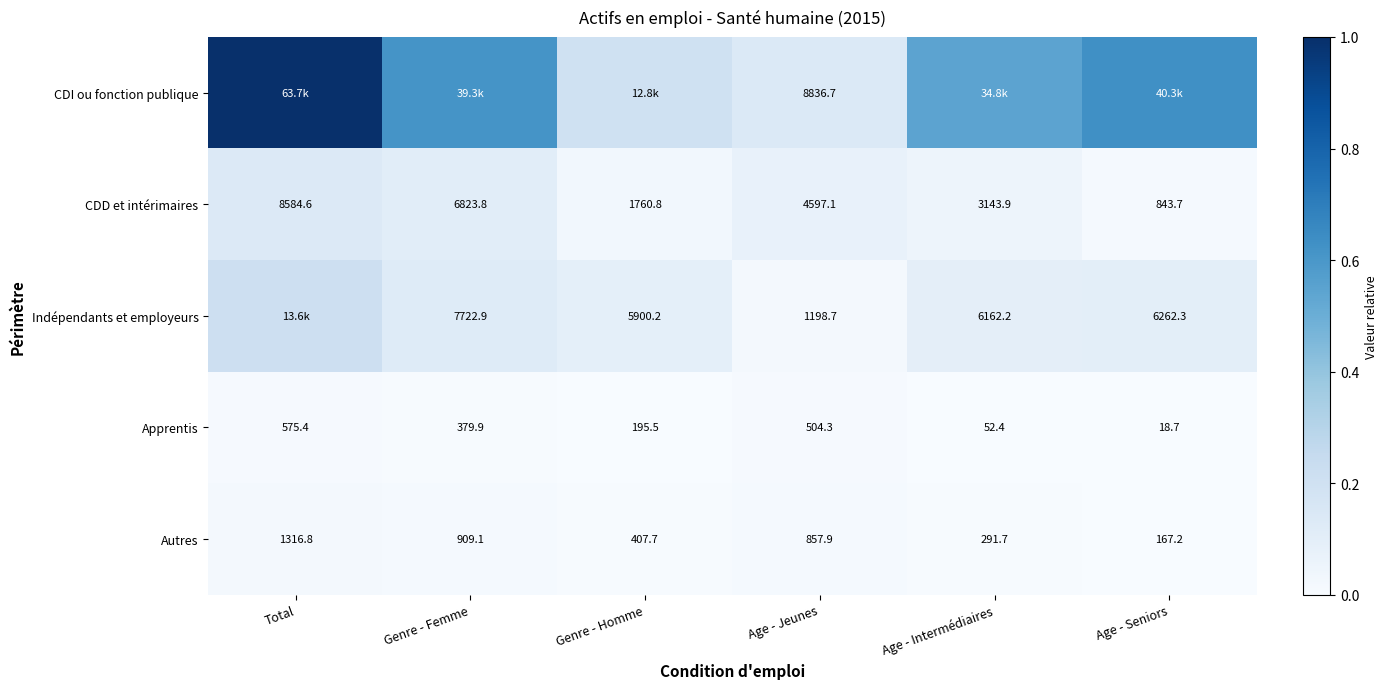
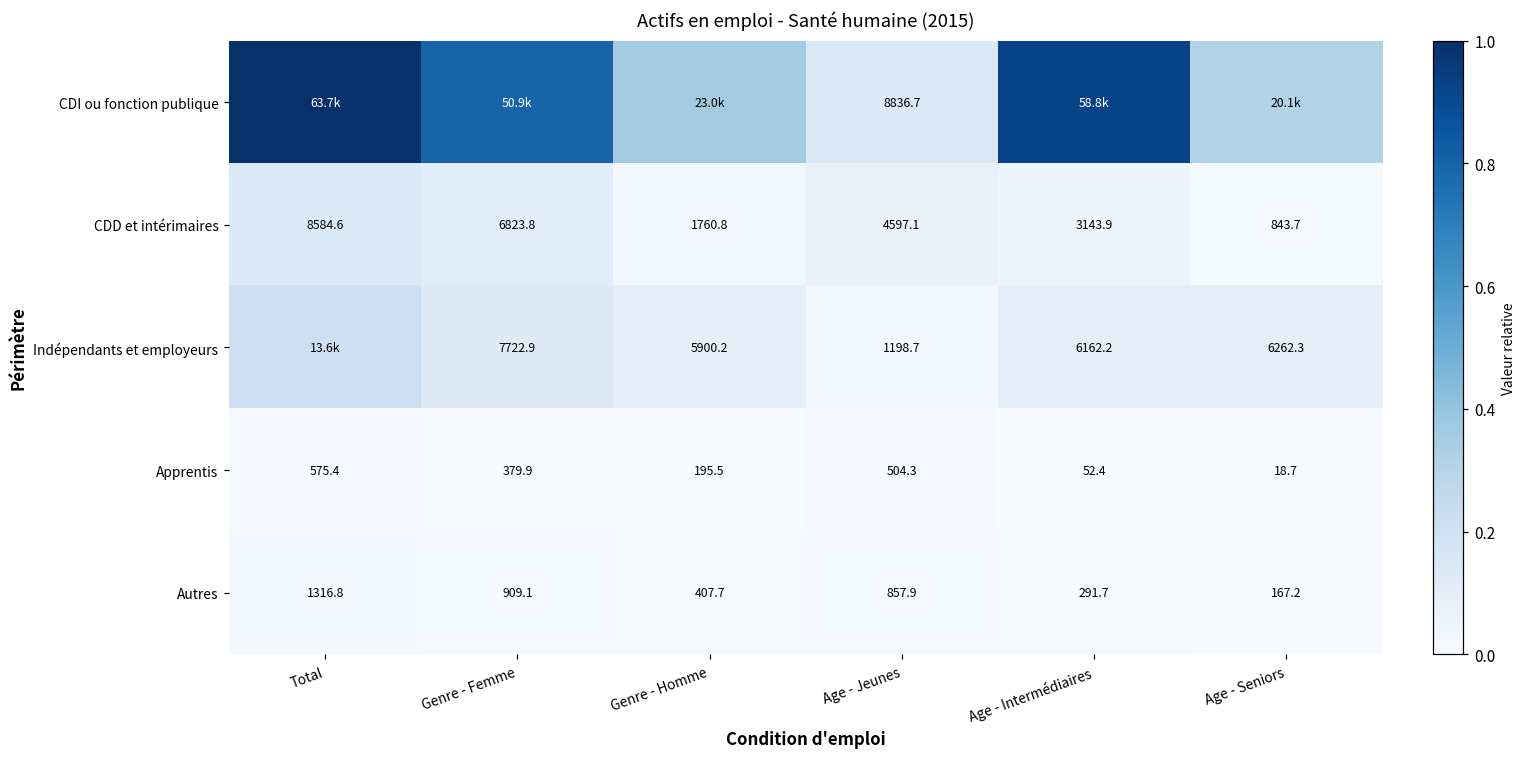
CDI ou fonction publique, Genre - Femme: 39.3k -> 50.9k
CDI ou fonction publique, Genre - Homme: 12.8k -> 23.0k
CDI ou fonction publique, Age - Intermédiaires: 34.8k -> 58.8k
CDI ou fonction publique, Age - Seniors: 40.3k -> 20.1k
